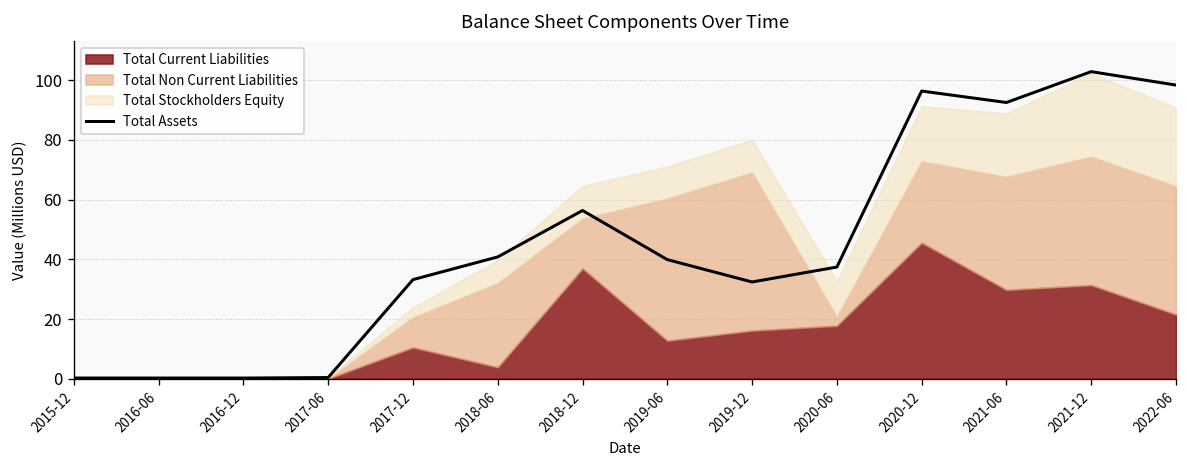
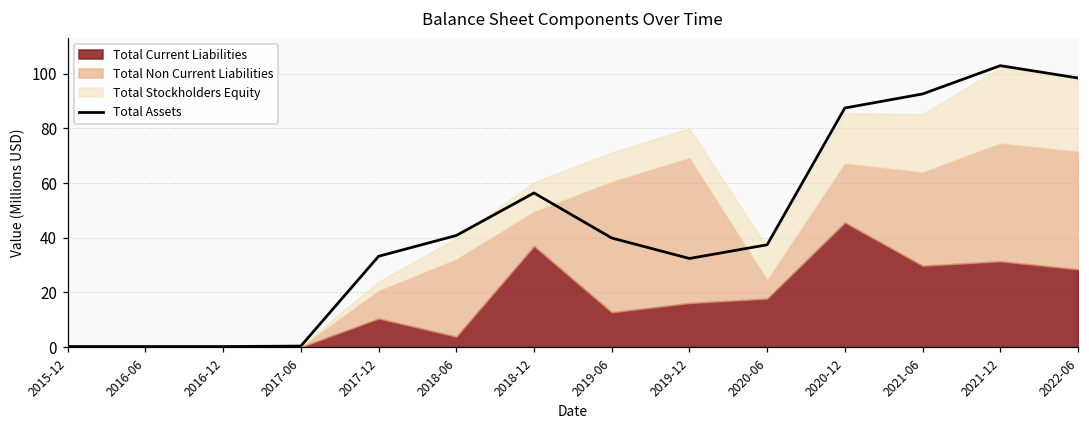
Total Non Current Liabilities, 2018-12: 17 -> 13
Total Non Current Liabilities, 2020-06: 3 -> 7
Total Assets, 2020-12: 96 -> 87
Total Non Current Liabilities, 2020-12: 27 -> 22
Total Non Current Liabilities, 2021-06: 38 -> 34
Total Current Liabilities, 2022-06: 22 -> 28
